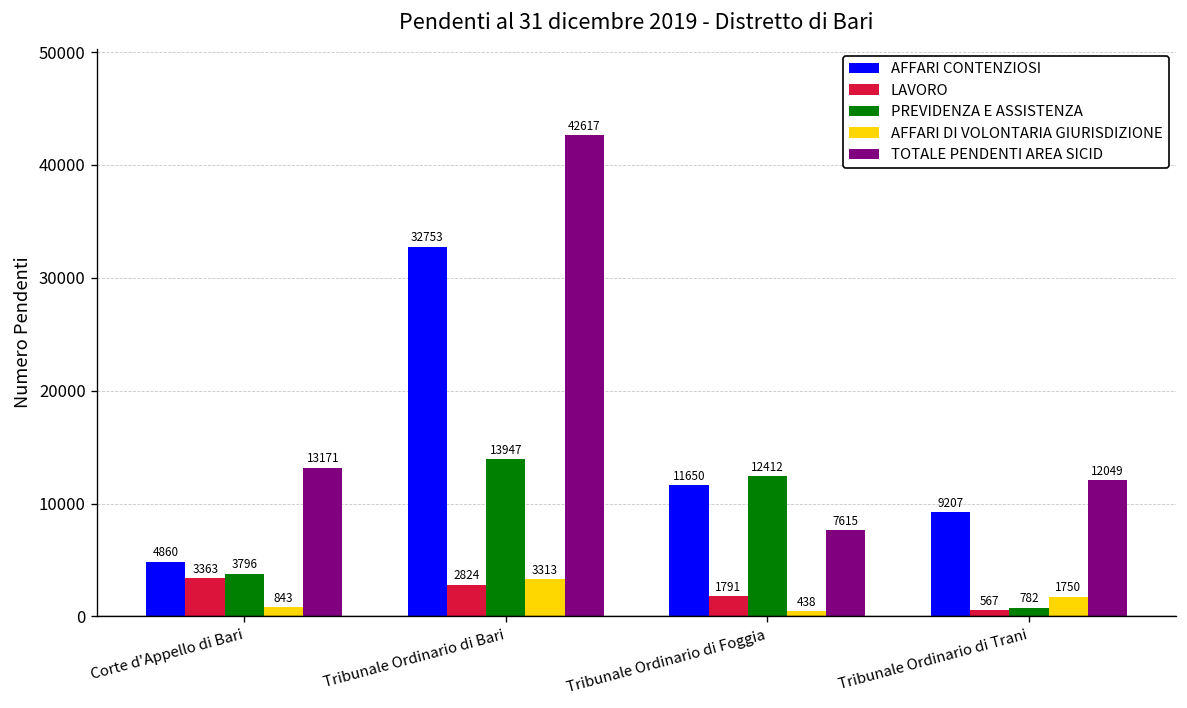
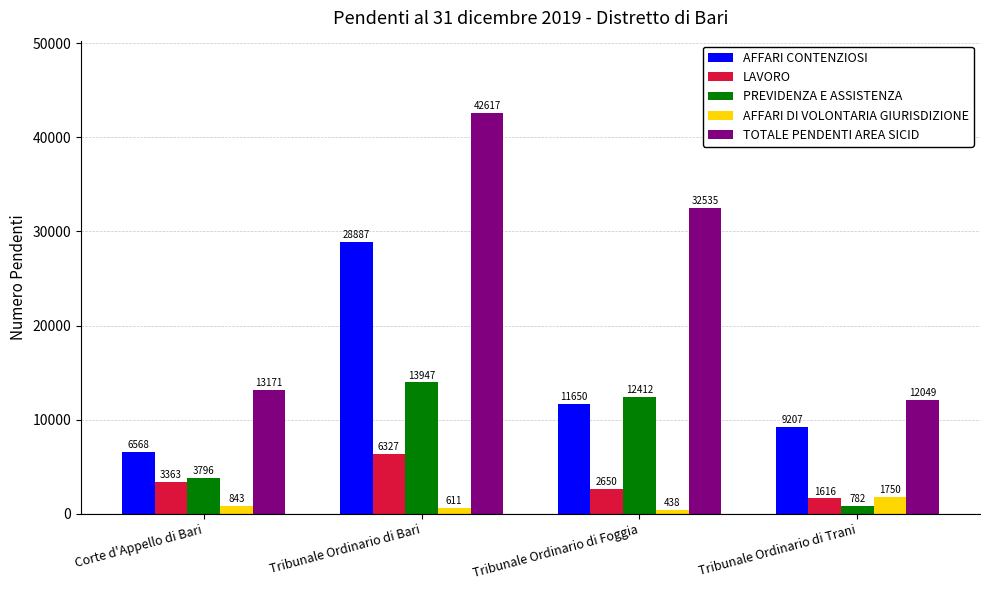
AFFARI CONTENZIOSI, Corte d'Appello di Bari: 4860 -> 6568
AFFARI CONTENZIOSI, Tribunale Ordinario di Bari: 32753 -> 28887
LAVORO, Tribunale Ordinario di Bari: 2824 -> 6327
AFFARI DI VOLONTARIA GIURISDIZIONE, Tribunale Ordinario di Bari: 3313 -> 611
LAVORO, Tribunale Ordinario di Foggia: 1791 -> 2650
TOTALE PENDENTI AREA SICID, Tribunale Ordinario di Foggia: 7615 -> 32535
LAVORO, Tribunale Ordinario di Trani: 567 -> 1616
